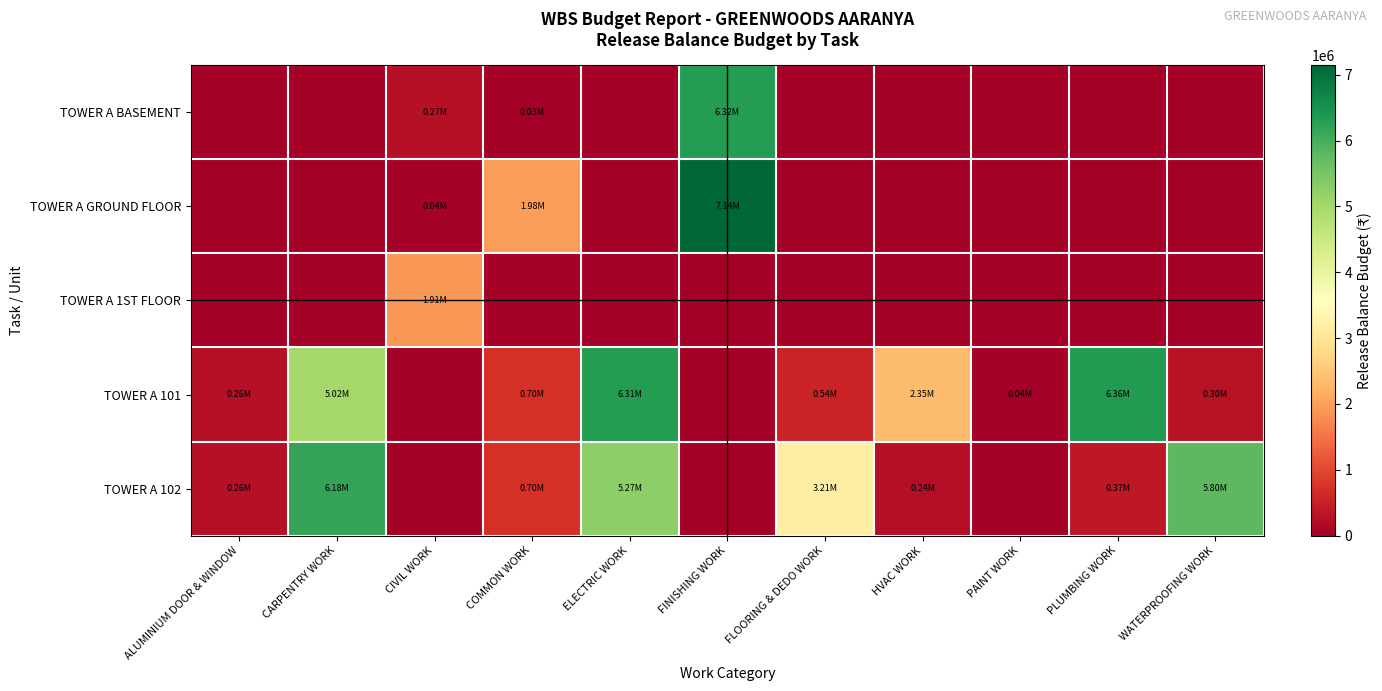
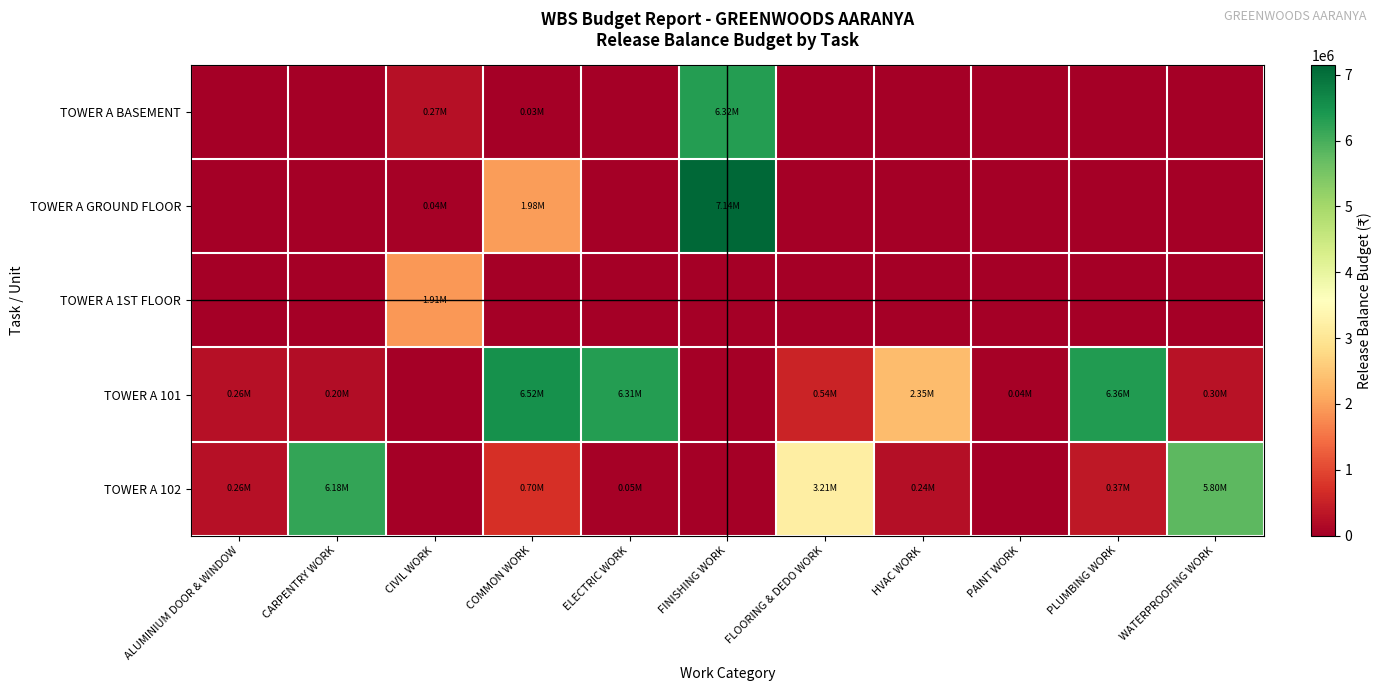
TOWER A 101, CARPENTRY WORK: 5.02M -> 0.20M
TOWER A 101, COMMON WORK: 0.70M -> 6.52M
TOWER A 102, ELECTRIC WORK: 5.27M -> 0.05M
